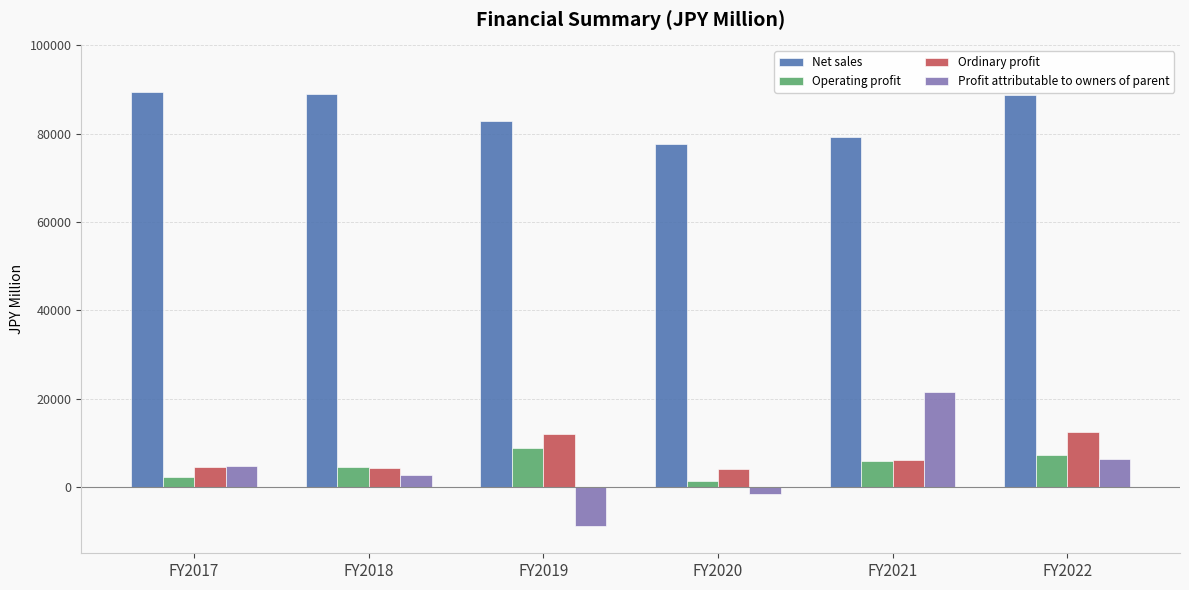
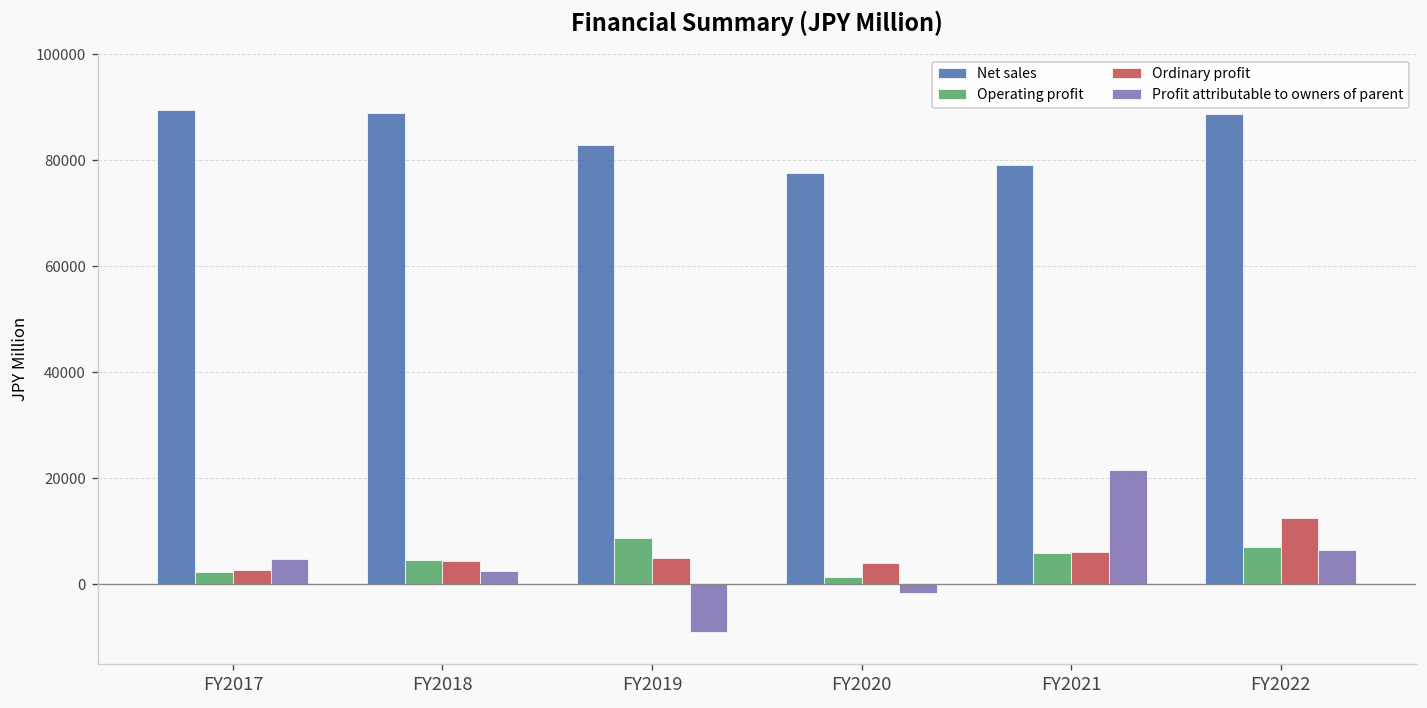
Ordinary profit, FY2017: 5000 -> 3000
Ordinary profit, FY2019: 12000 -> 5000
